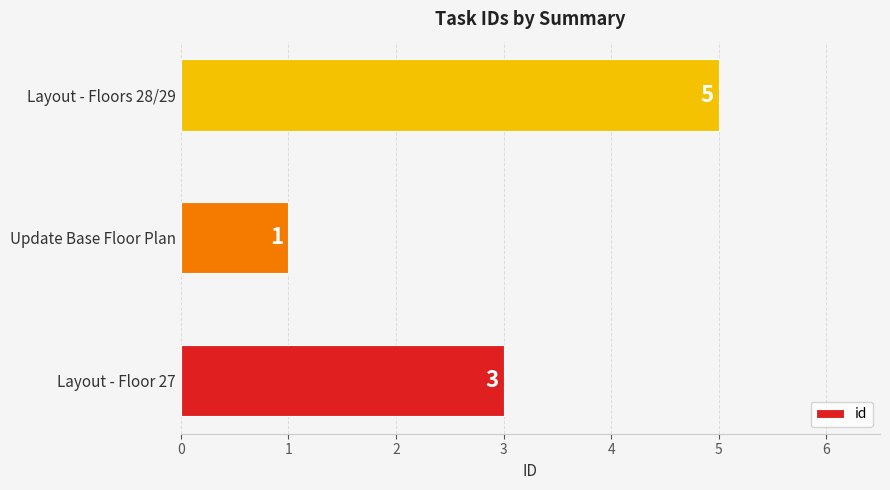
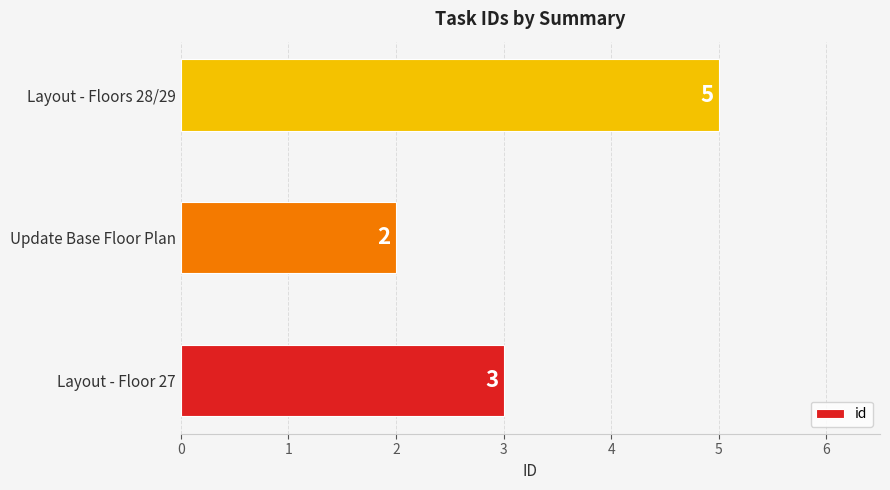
Update Base Floor Plan: 1 -> 2
